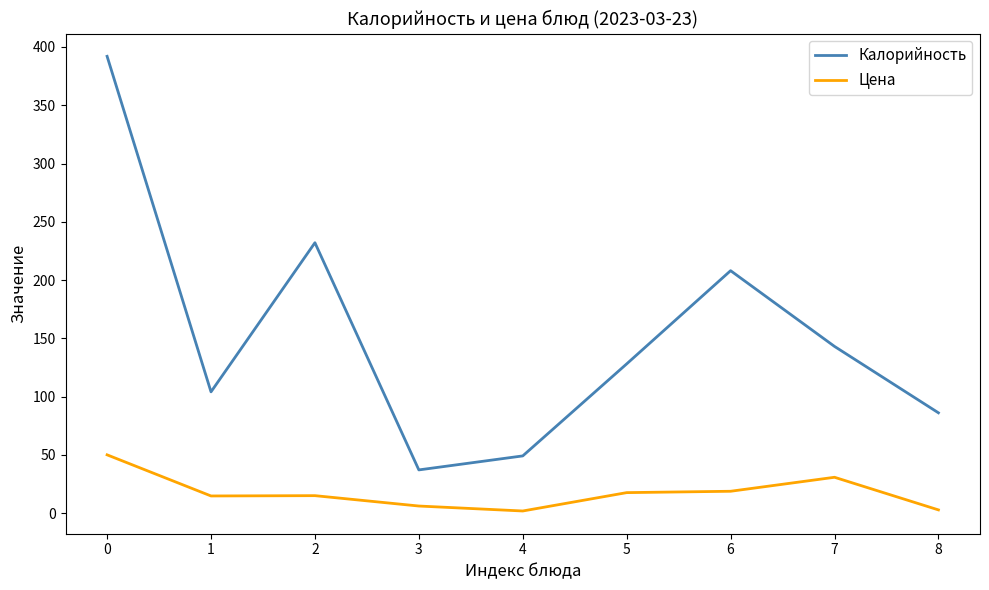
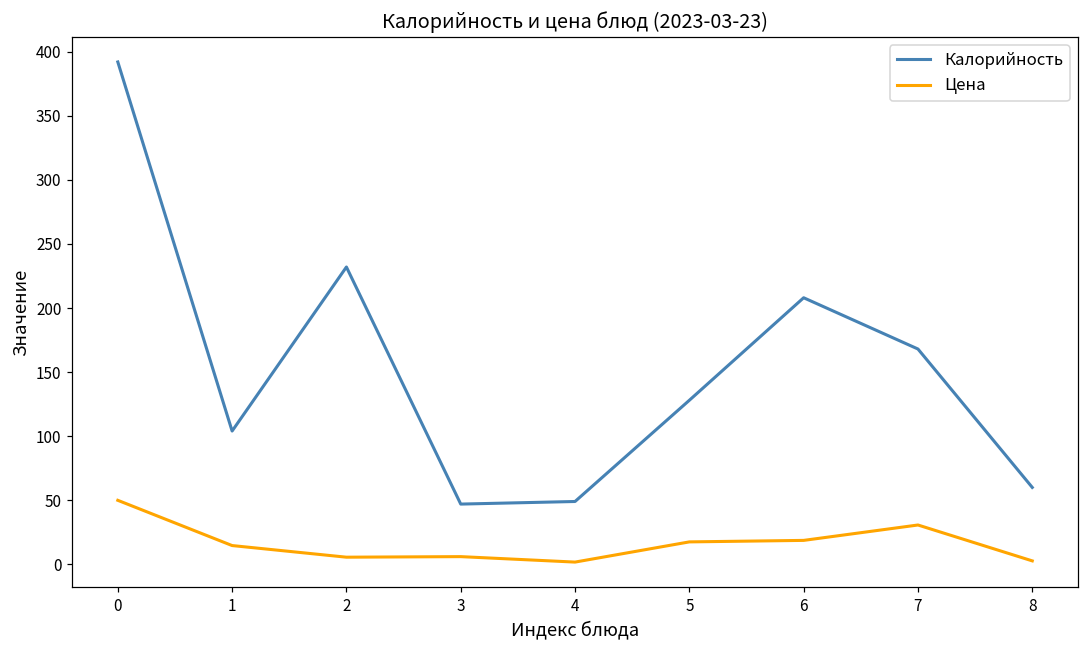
Цена, 2: 15 -> 6
Калорийность, 3: 37 -> 47
Калорийность, 7: 143 -> 168
Калорийность, 8: 86 -> 60
